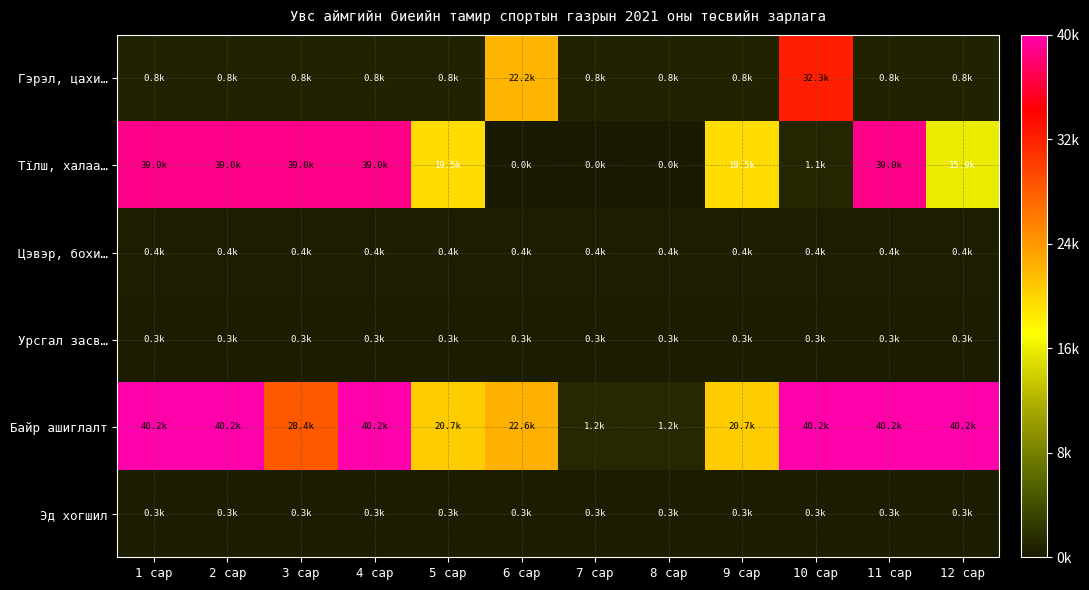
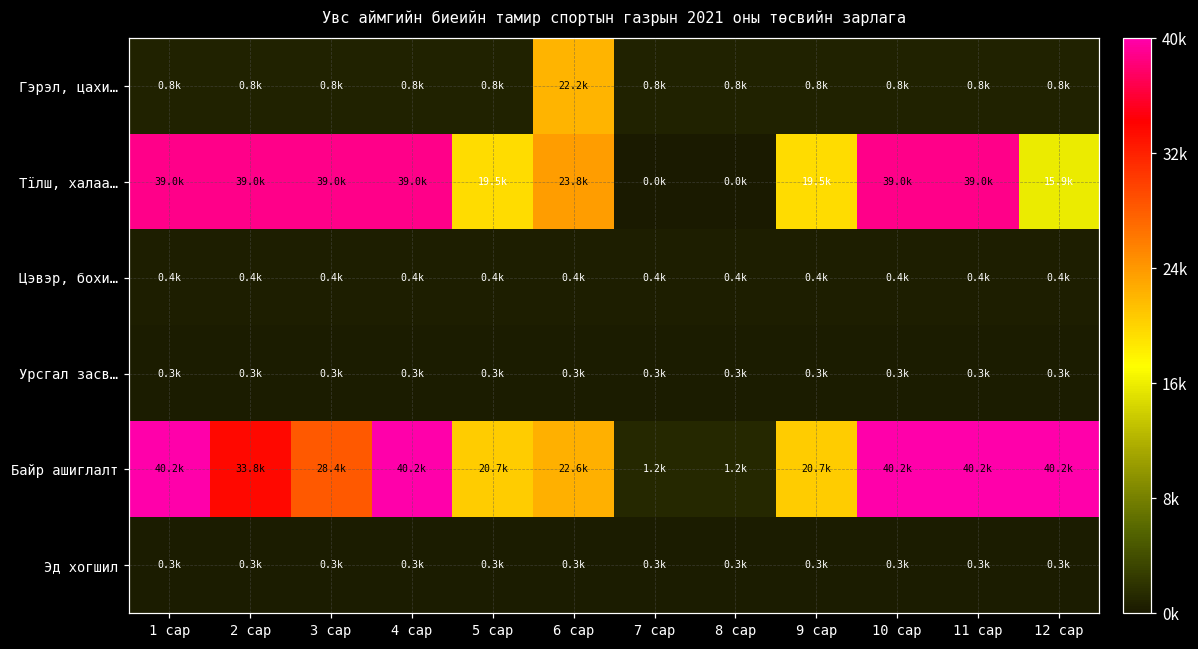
Гэрэл, цахи…, 10 сар: 32.3k -> 0.8k
Тїлш, халаа…, 6 сар: 0.0k -> 23.8k
Тїлш, халаа…, 10 сар: 1.1k -> 39.0k
Байр ашиглалт, 2 сар: 40.2k -> 33.8k
